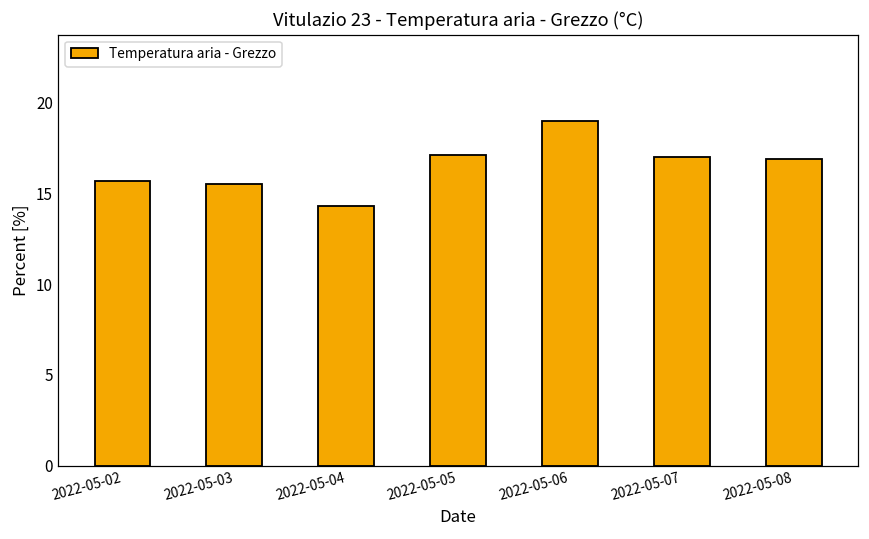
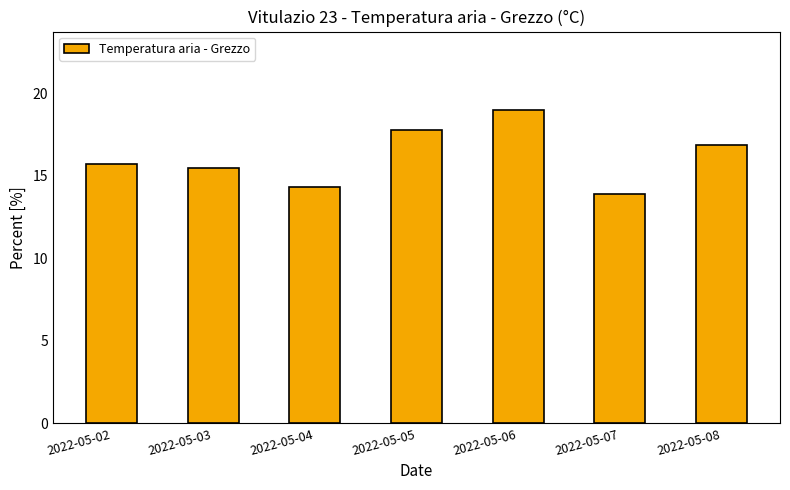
2022-05-05: 17.1 -> 17.8
2022-05-07: 17.0 -> 13.9
